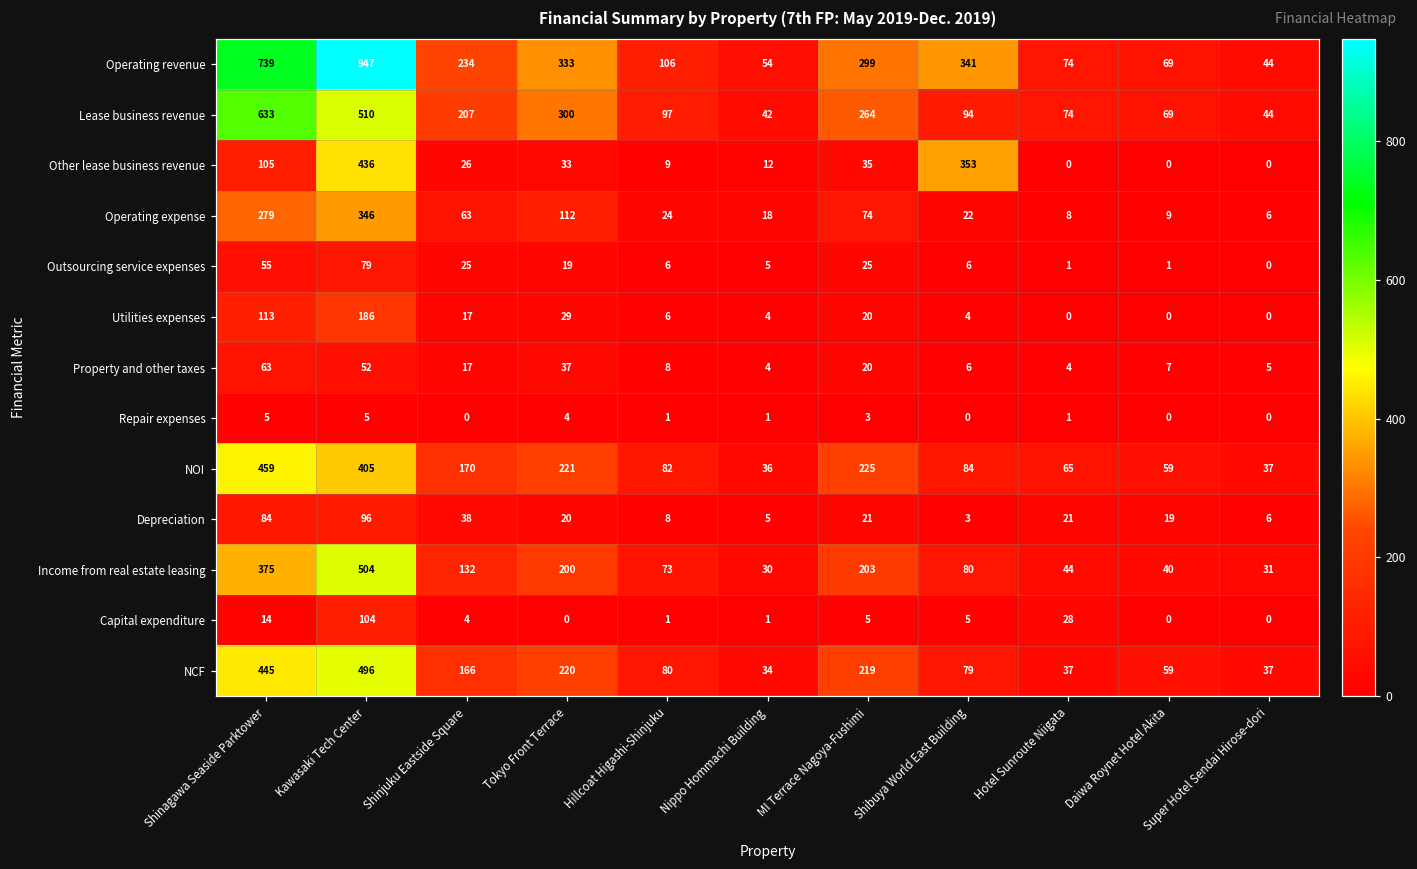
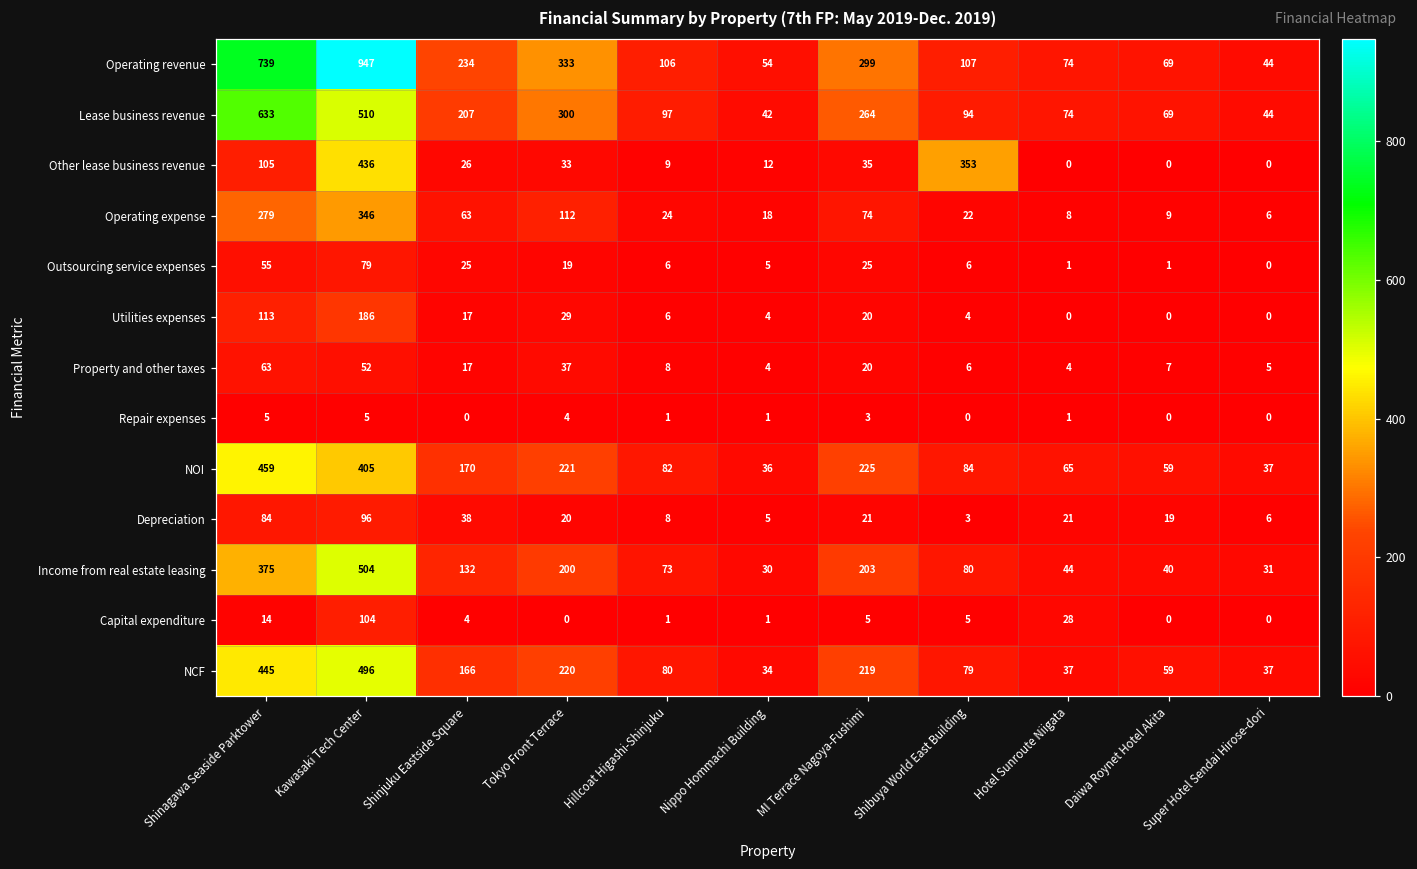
Operating revenue, Shibuya World East Building: 341 -> 107
